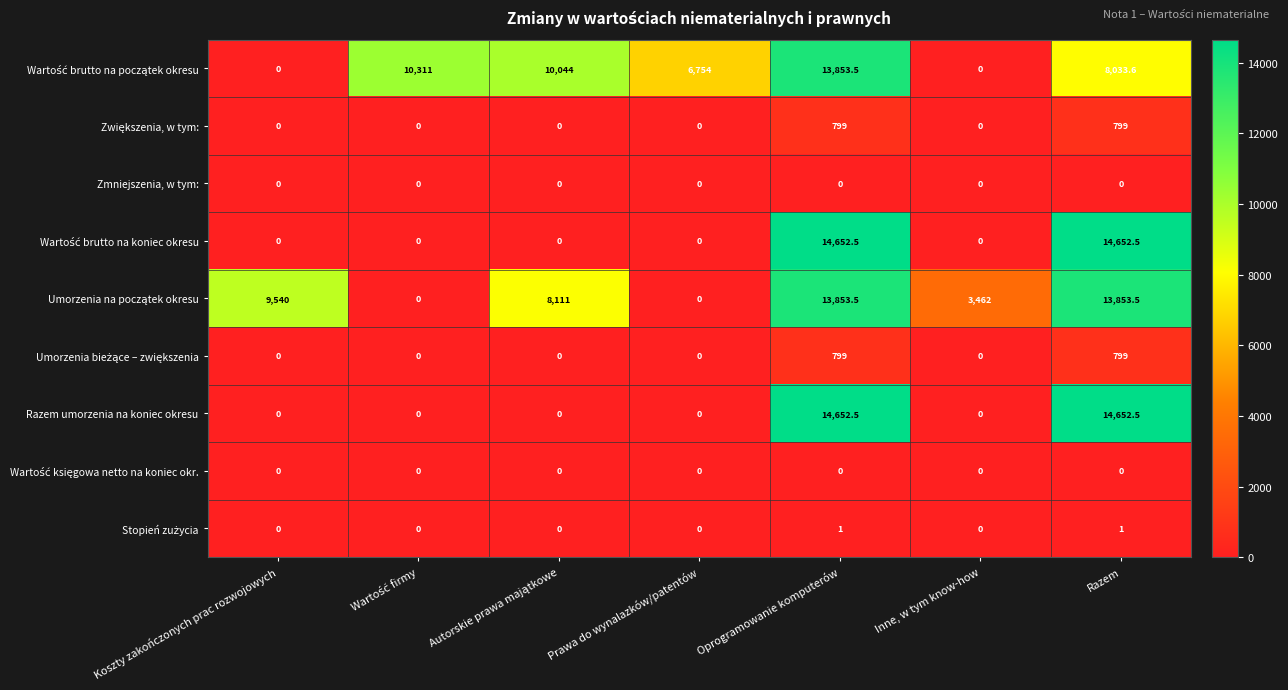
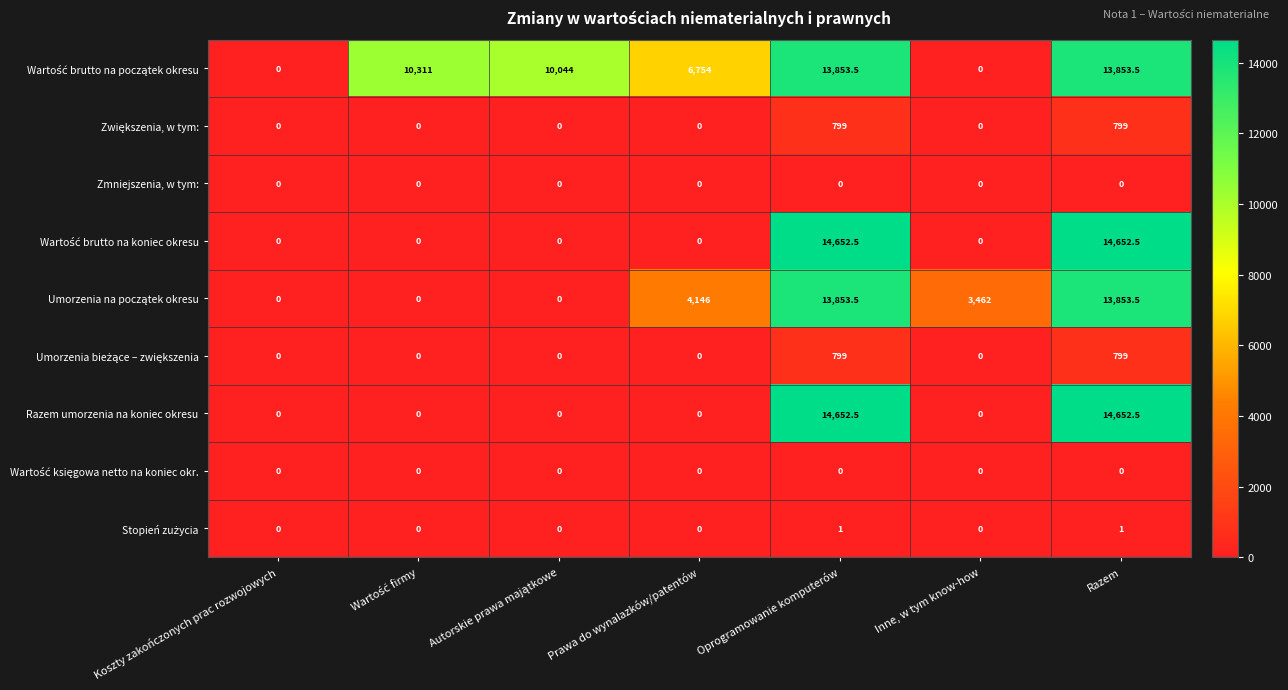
Wartość brutto na początek okresu, Razem: 8,033.6 -> 13,853.5
Umorzenia na początek okresu, Koszty zakończonych prac rozwojowych: 9,540 -> 0
Umorzenia na początek okresu, Autorskie prawa majątkowe: 8,111 -> 0
Umorzenia na początek okresu, Prawa do wynalazków/patentów: 0 -> 4,146
